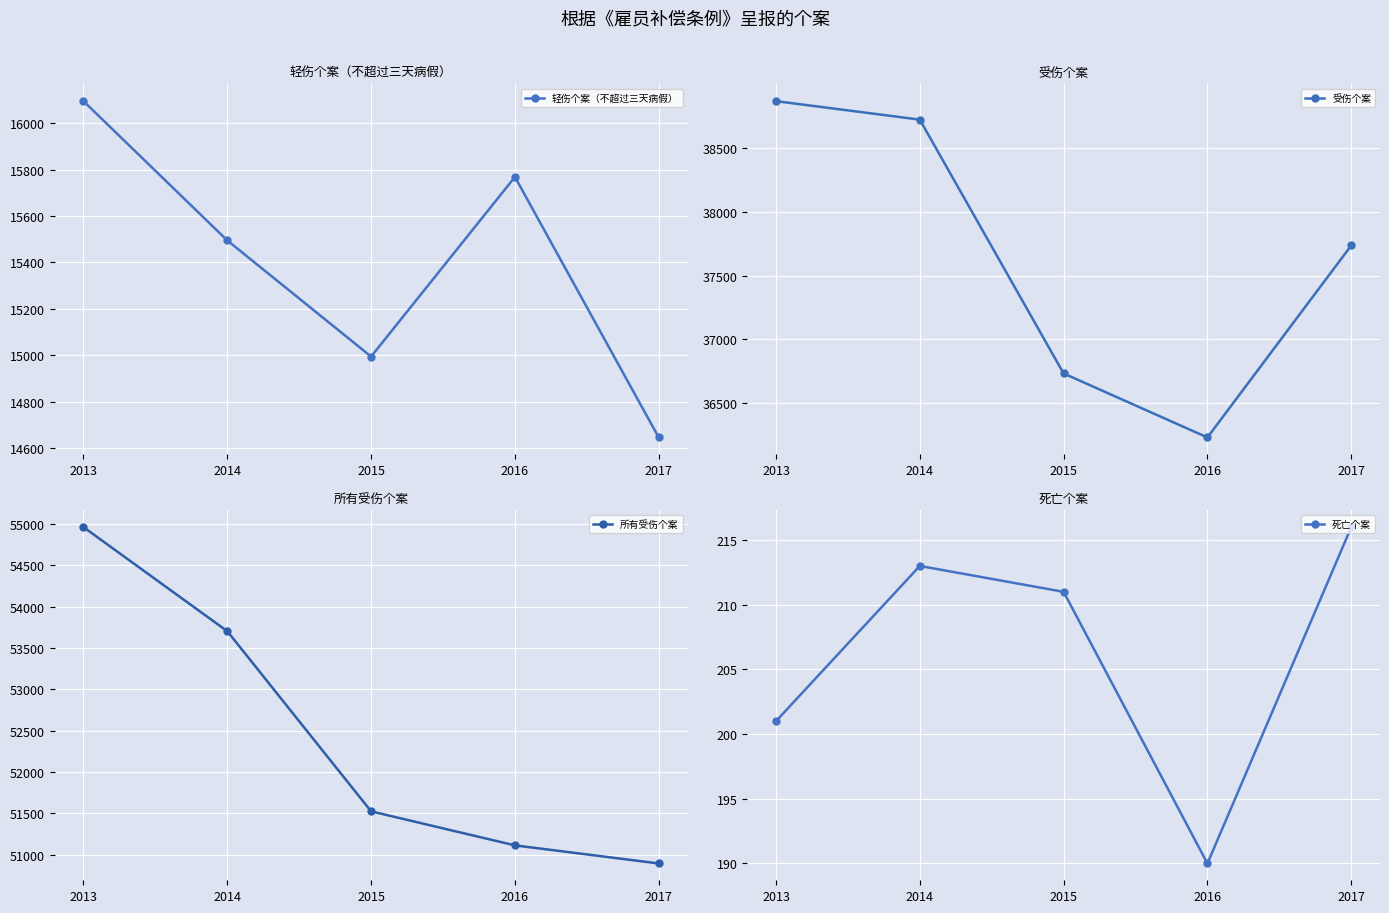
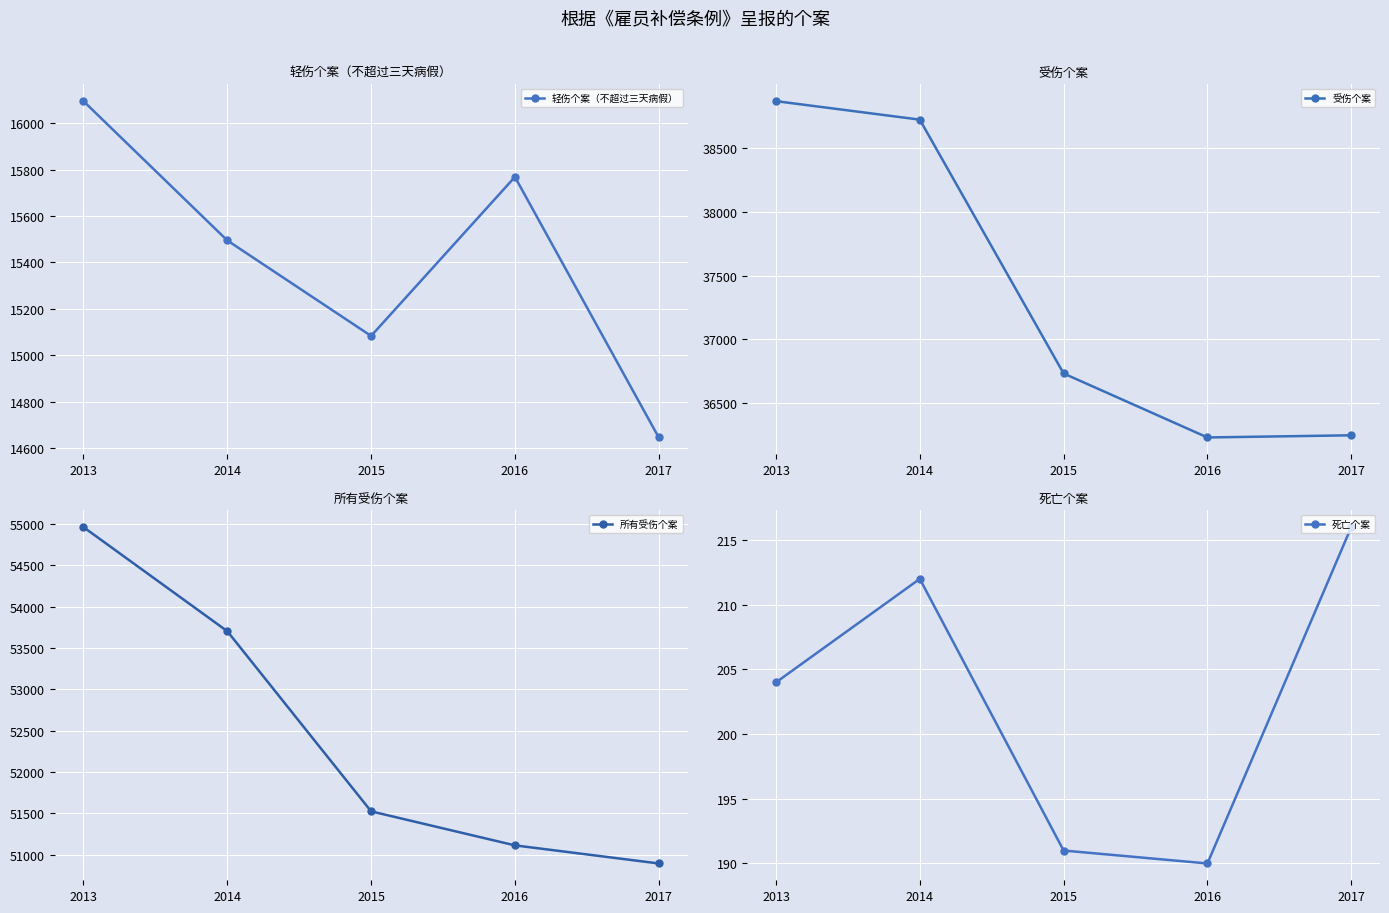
轻伤个案（不超过三天病假）, 2015: 14990 -> 15080
受伤个案, 2017: 37740 -> 36250
死亡个案, 2013: 201 -> 204
死亡个案, 2014: 213 -> 212
死亡个案, 2015: 211 -> 191
